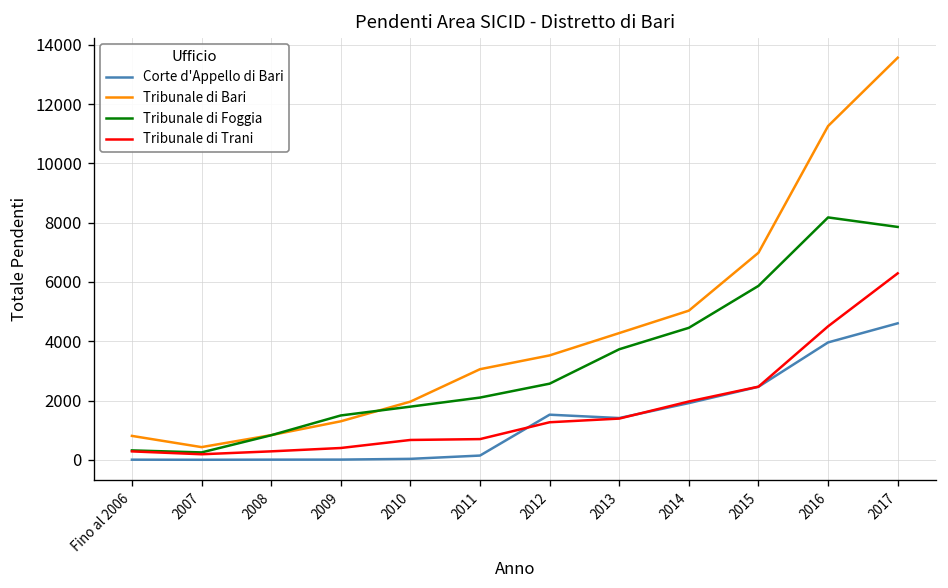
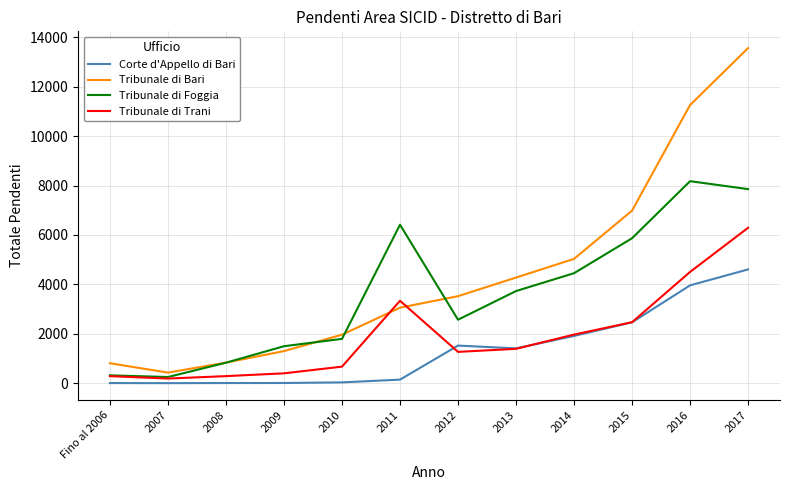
Tribunale di Foggia, 2011: 2100 -> 6400
Tribunale di Trani, 2011: 700 -> 3300
